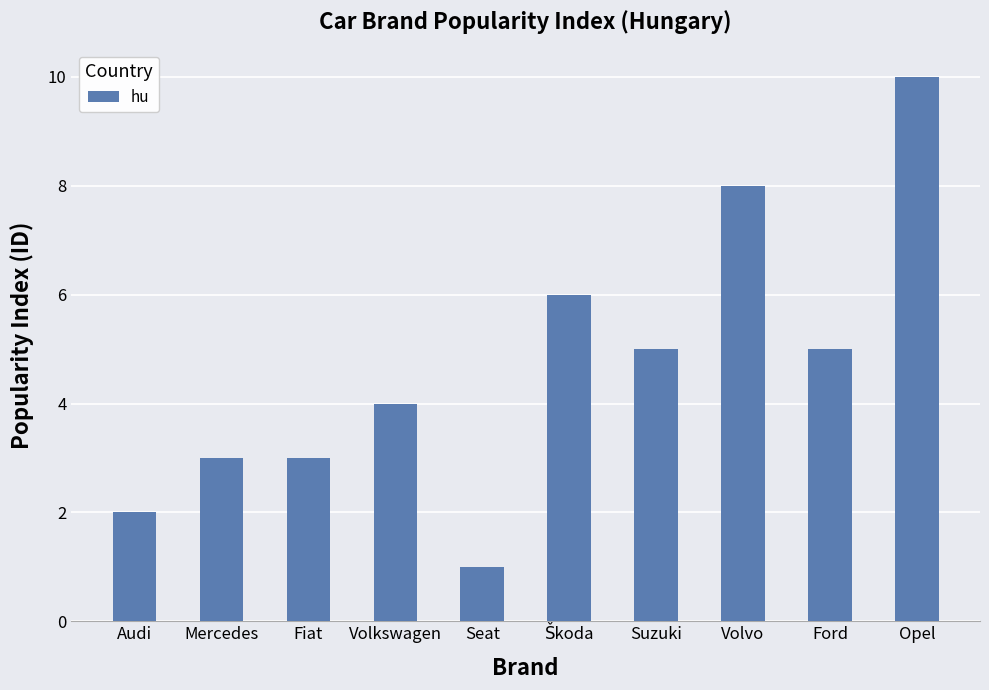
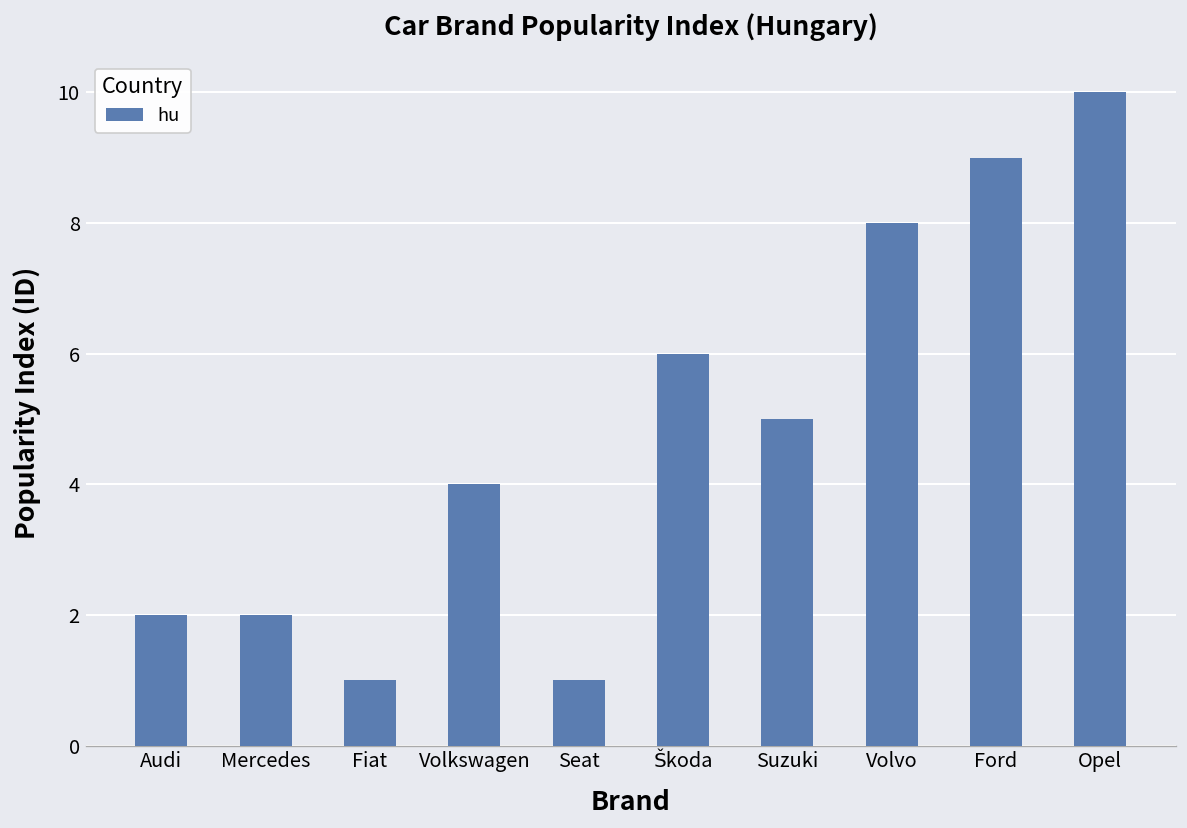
Mercedes: 3 -> 2
Fiat: 3 -> 1
Ford: 5 -> 9
